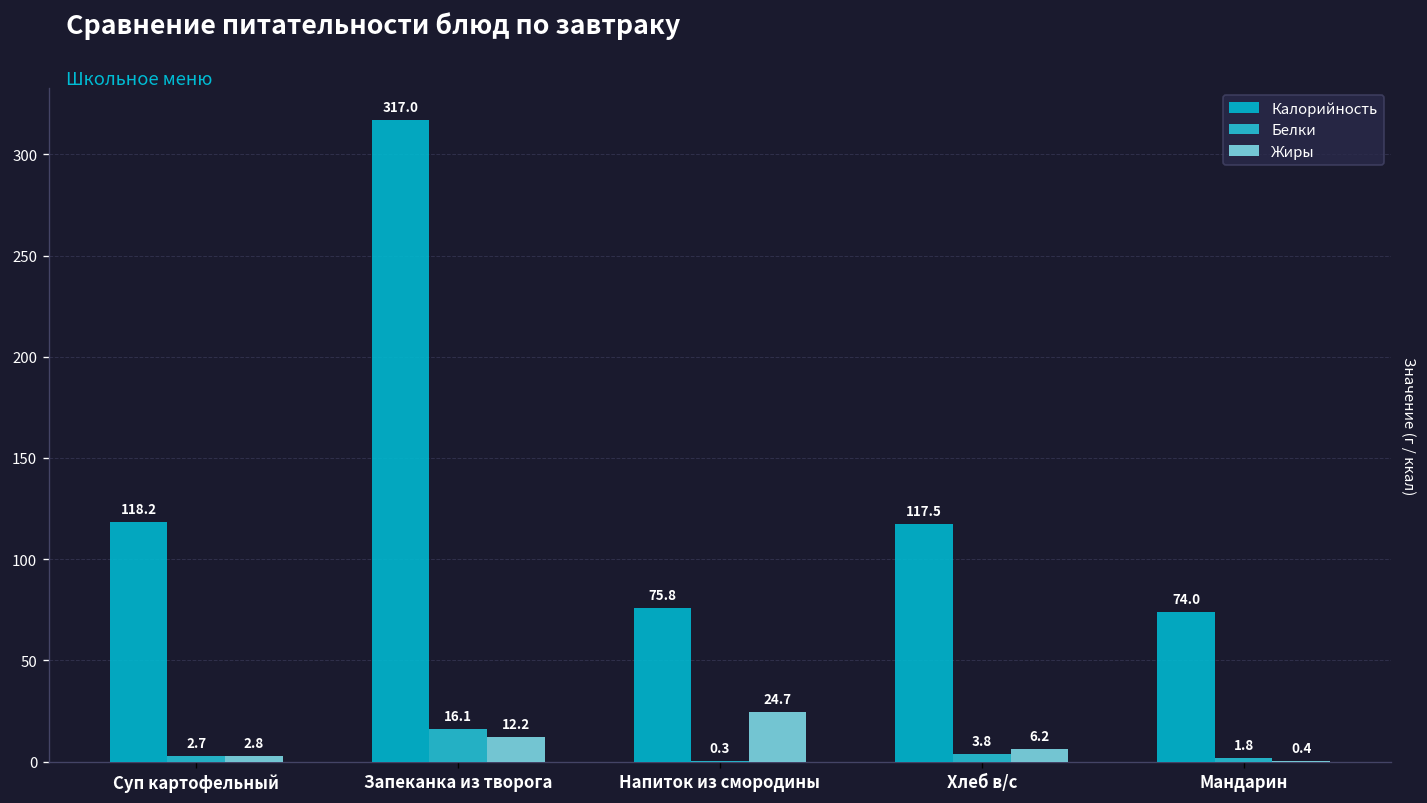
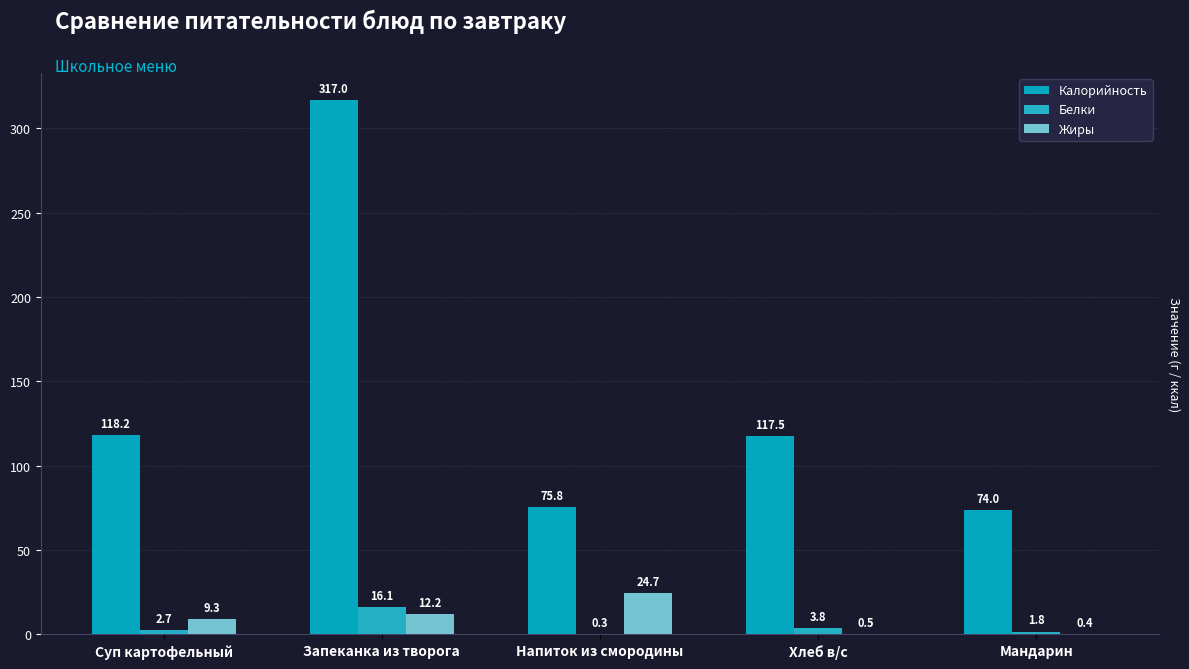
Жиры, Суп картофельный: 2.8 -> 9.3
Жиры, Хлеб в/с: 6.2 -> 0.5
